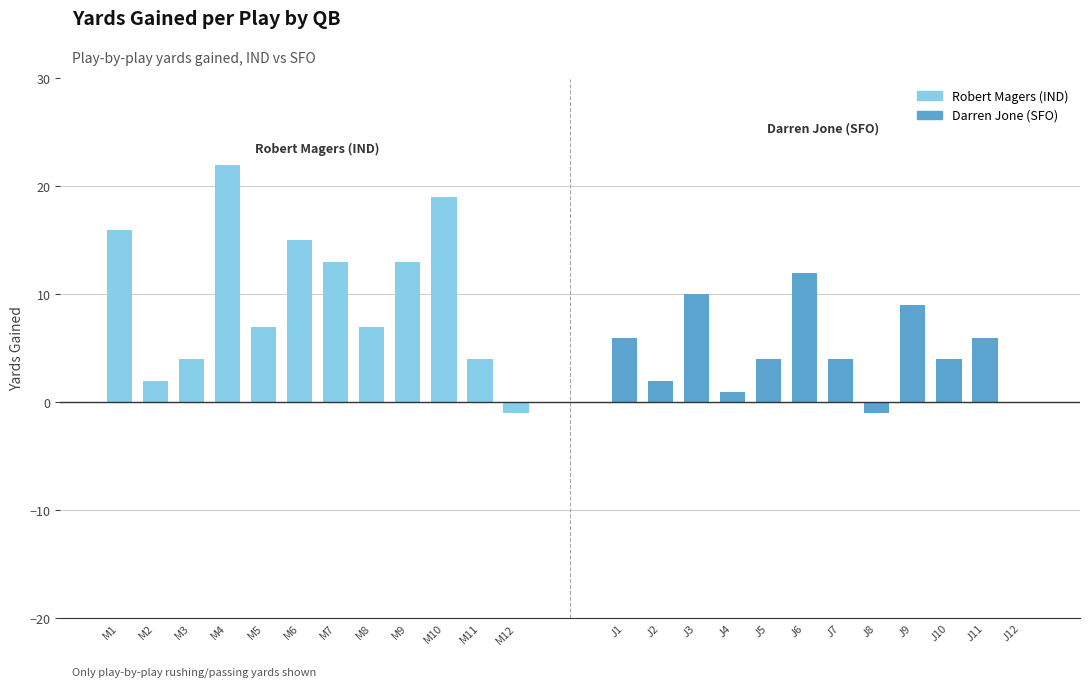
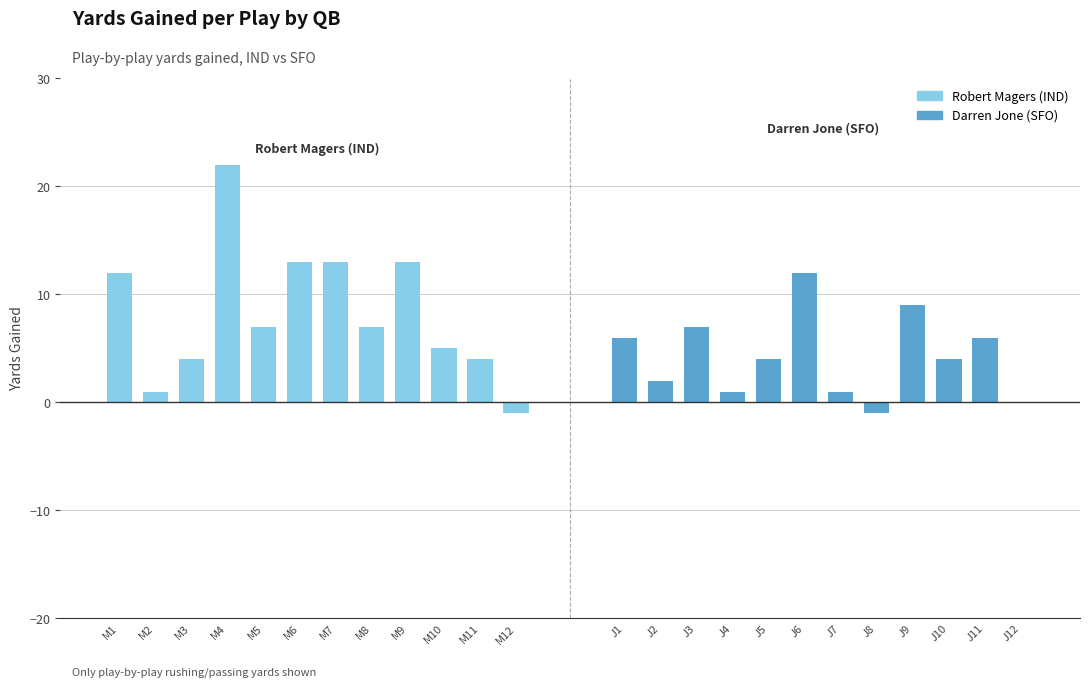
Robert Magers (IND), M1: 16 -> 12
Robert Magers (IND), M2: 2 -> 1
Robert Magers (IND), M6: 15 -> 13
Robert Magers (IND), M10: 19 -> 5
Darren Jone (SFO), J3: 10 -> 7
Darren Jone (SFO), J7: 4 -> 1
